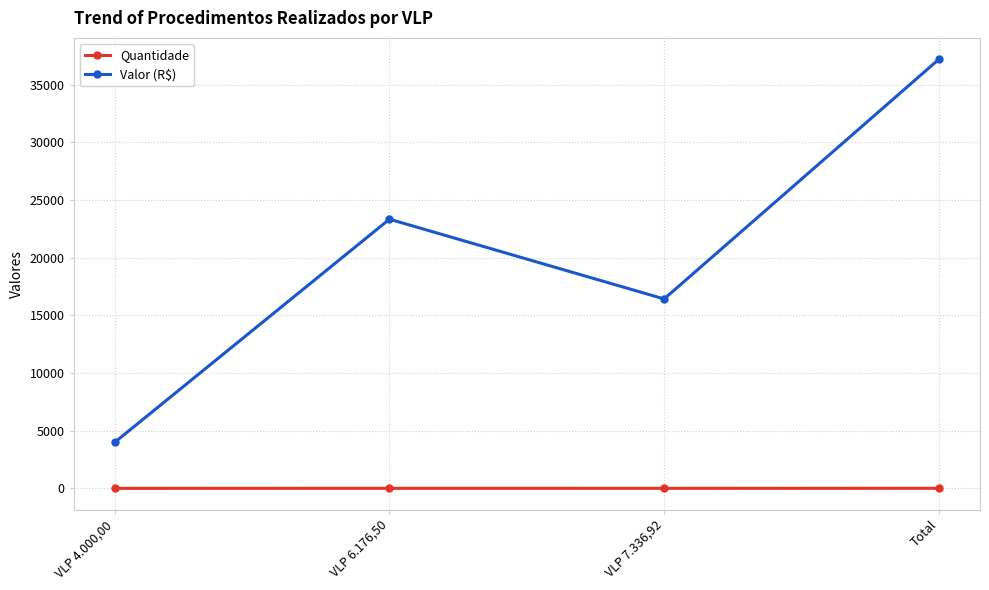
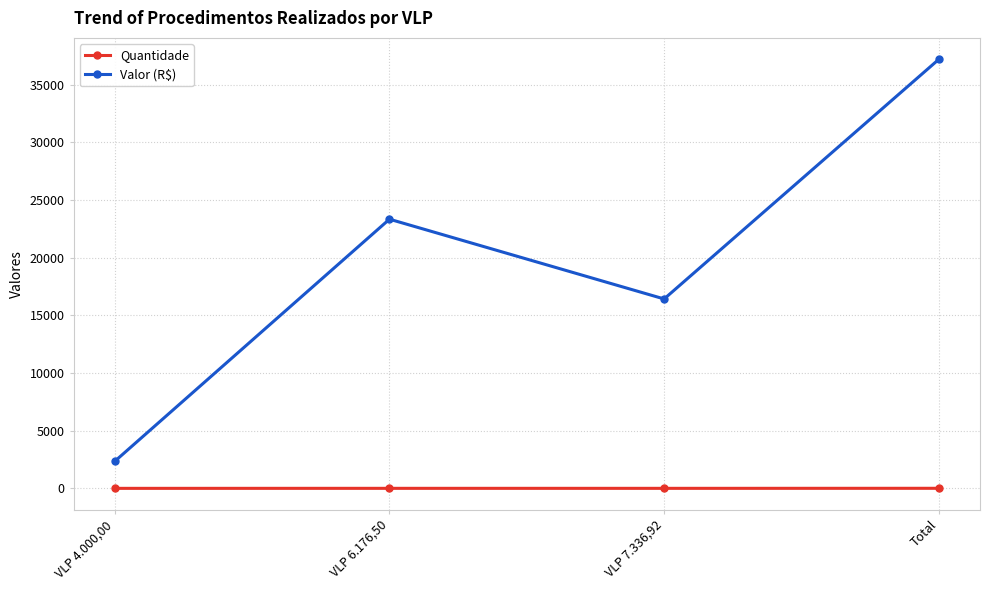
Valor (R$), VLP 4.000,00: 4000 -> 2300
